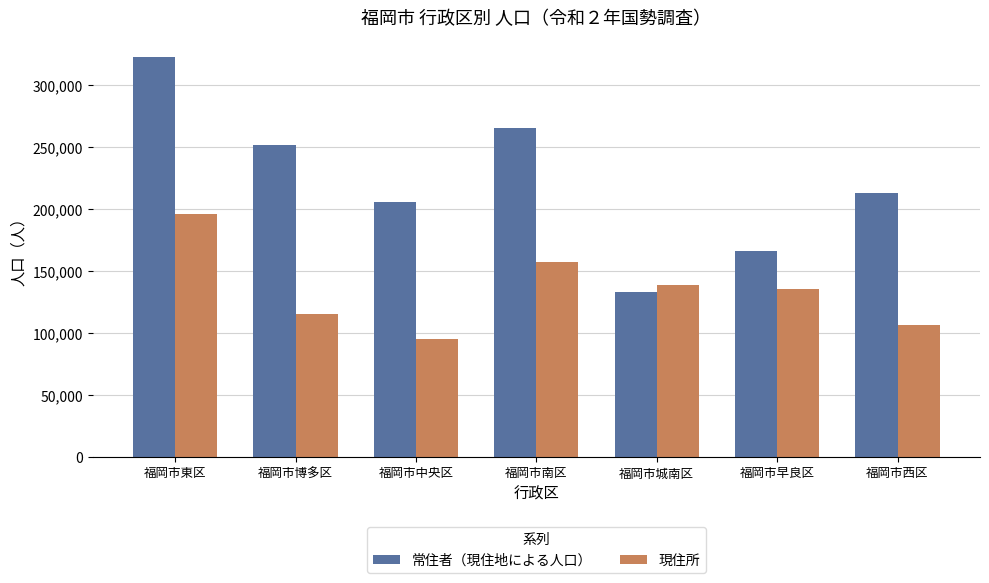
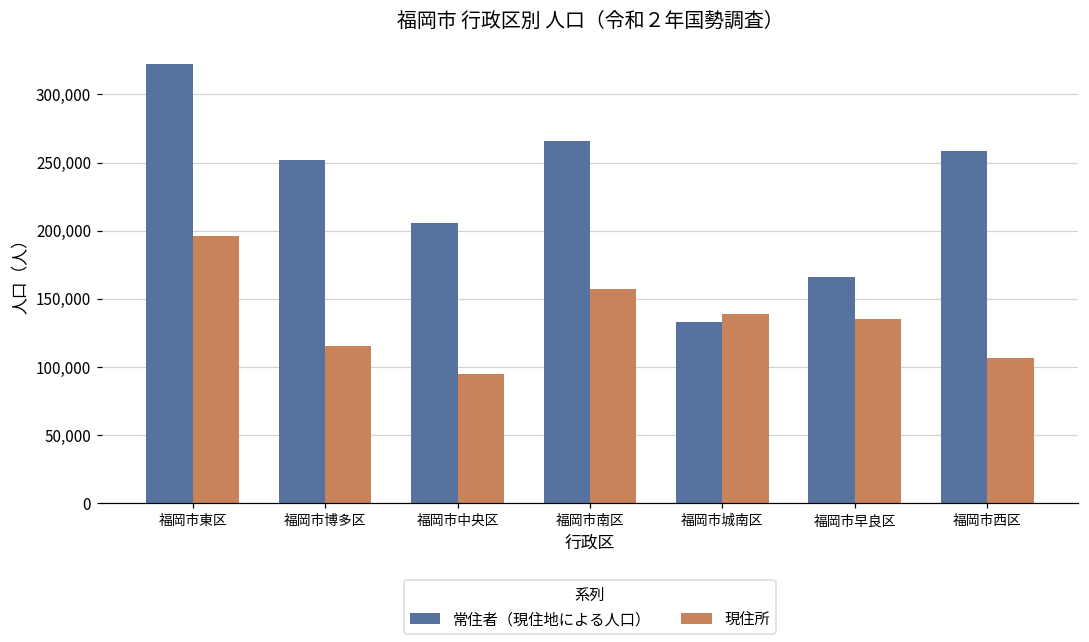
常住者（現住地による人口）, 福岡市西区: 213,000 -> 258,000
